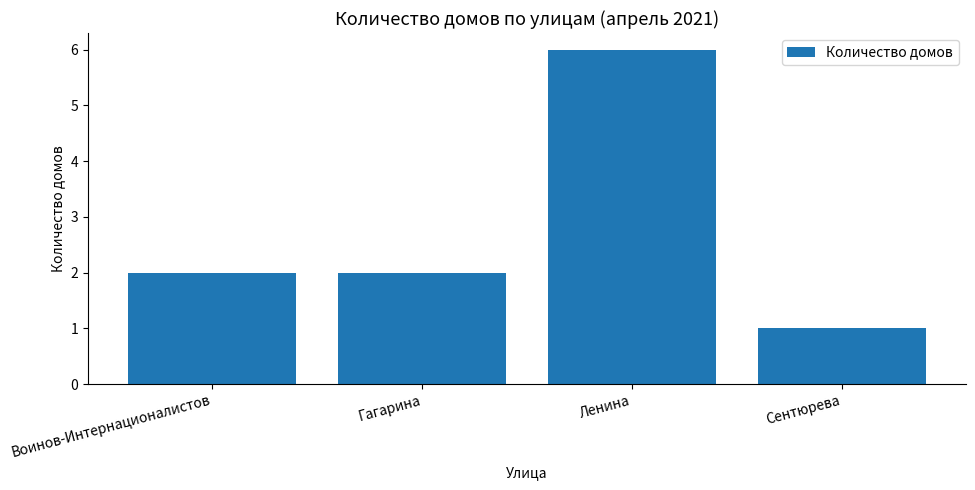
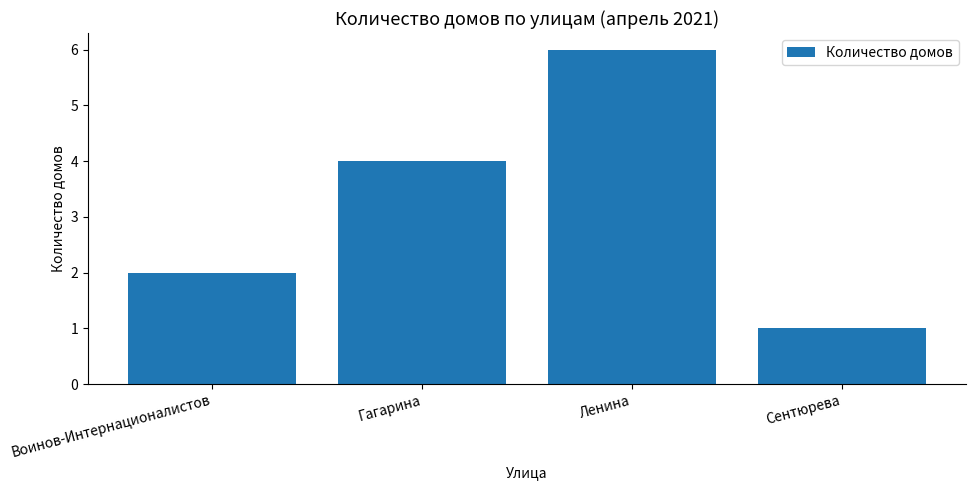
Гагарина: 2 -> 4
